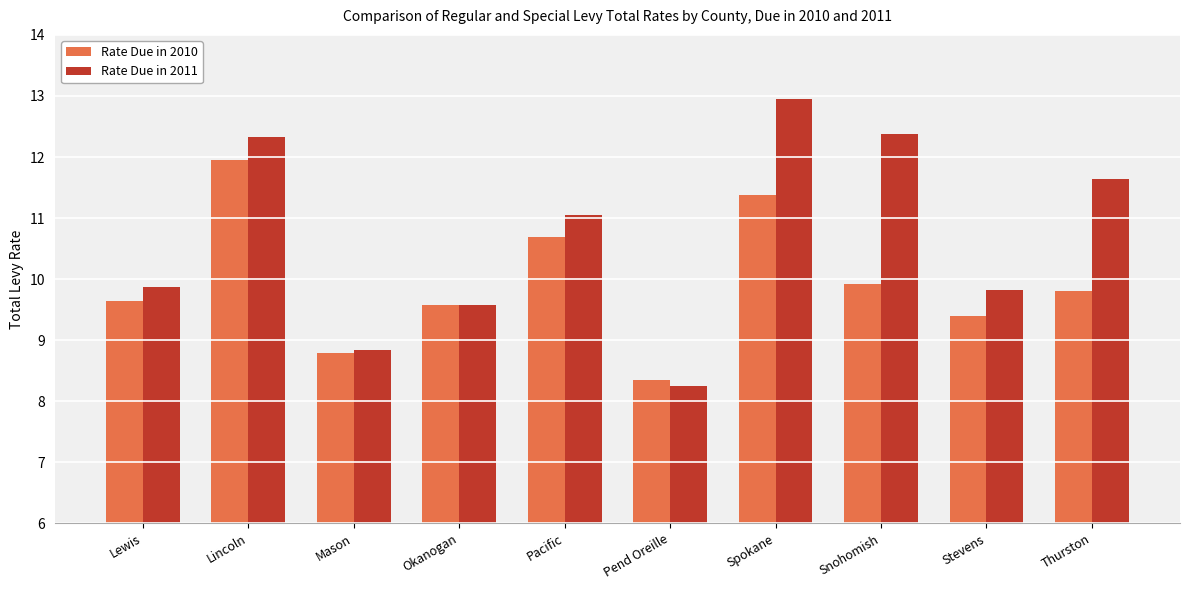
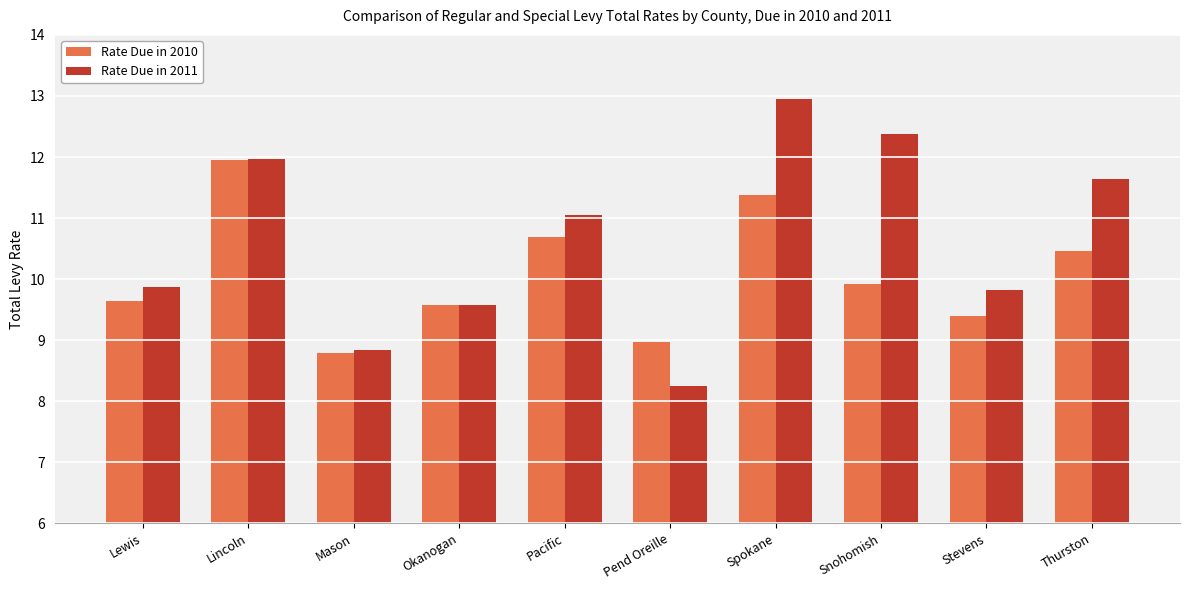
Rate Due in 2011, Lincoln: 12.3 -> 12.0
Rate Due in 2010, Pend Oreille: 8.3 -> 9.0
Rate Due in 2010, Thurston: 9.8 -> 10.5
